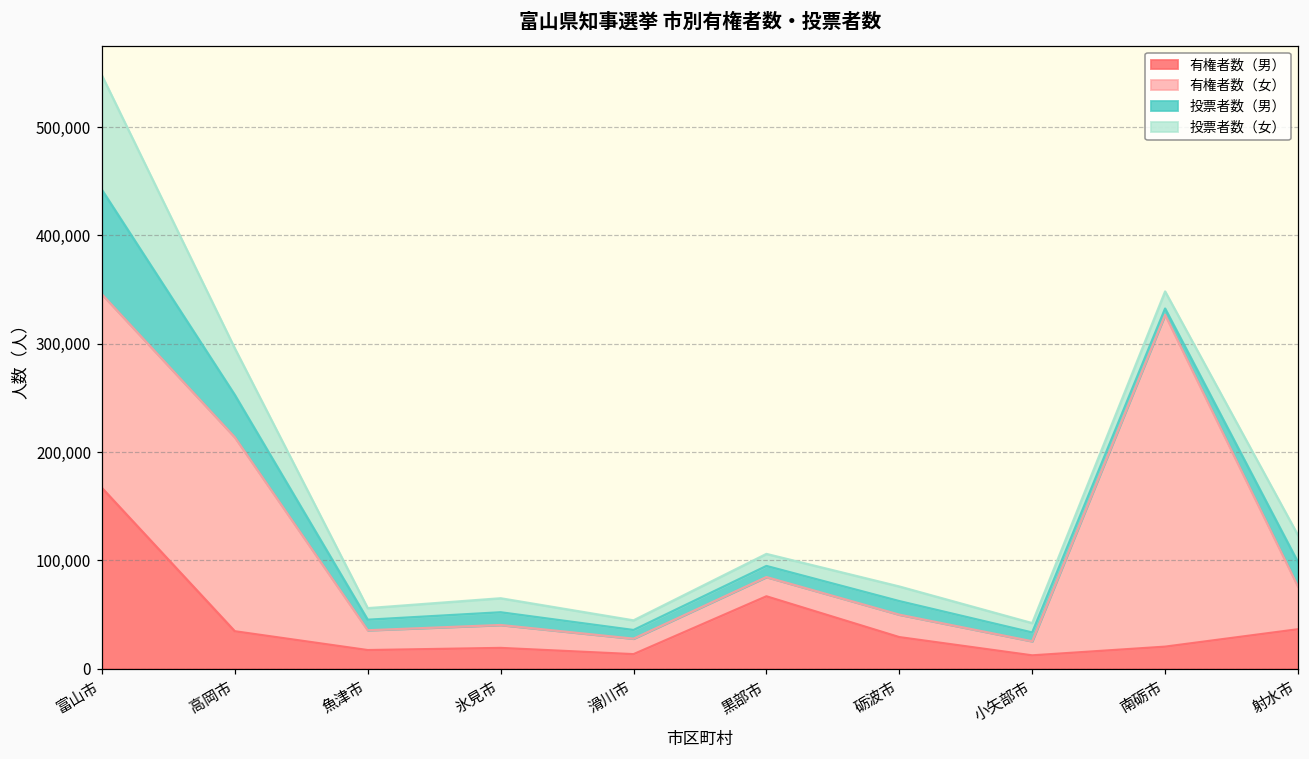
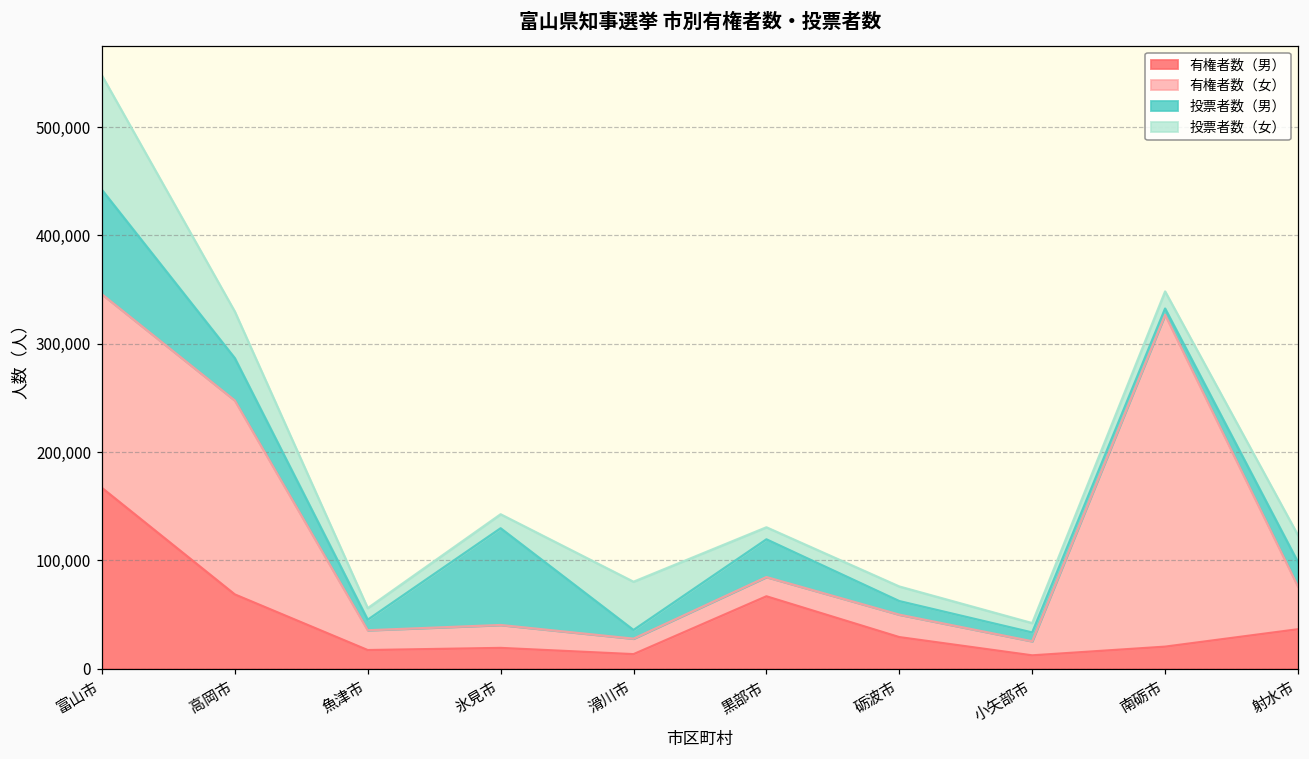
有権者数（男）, 高岡市: 30,000 -> 70,000
投票者数（男）, 氷見市: 10,000 -> 90,000
投票者数（女）, 滑川市: 10,000 -> 40,000
投票者数（男）, 黒部市: 10,000 -> 30,000
